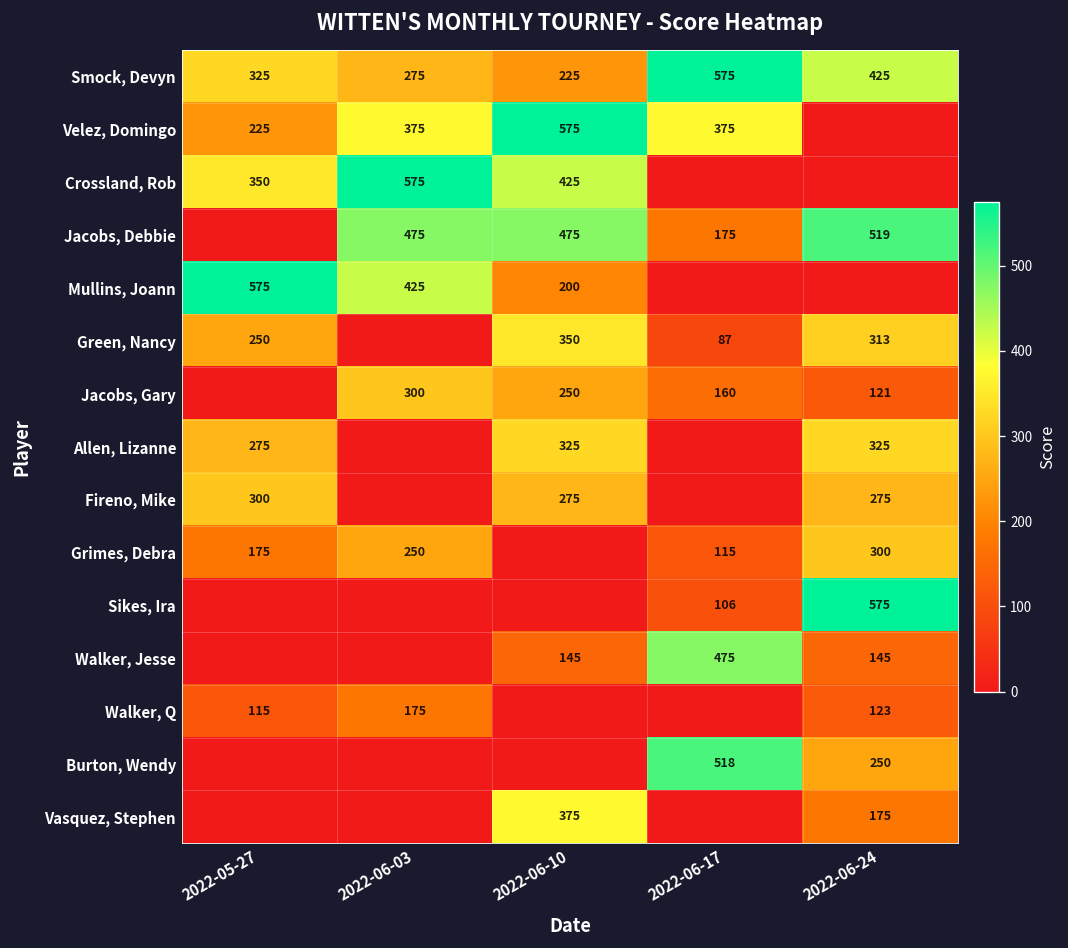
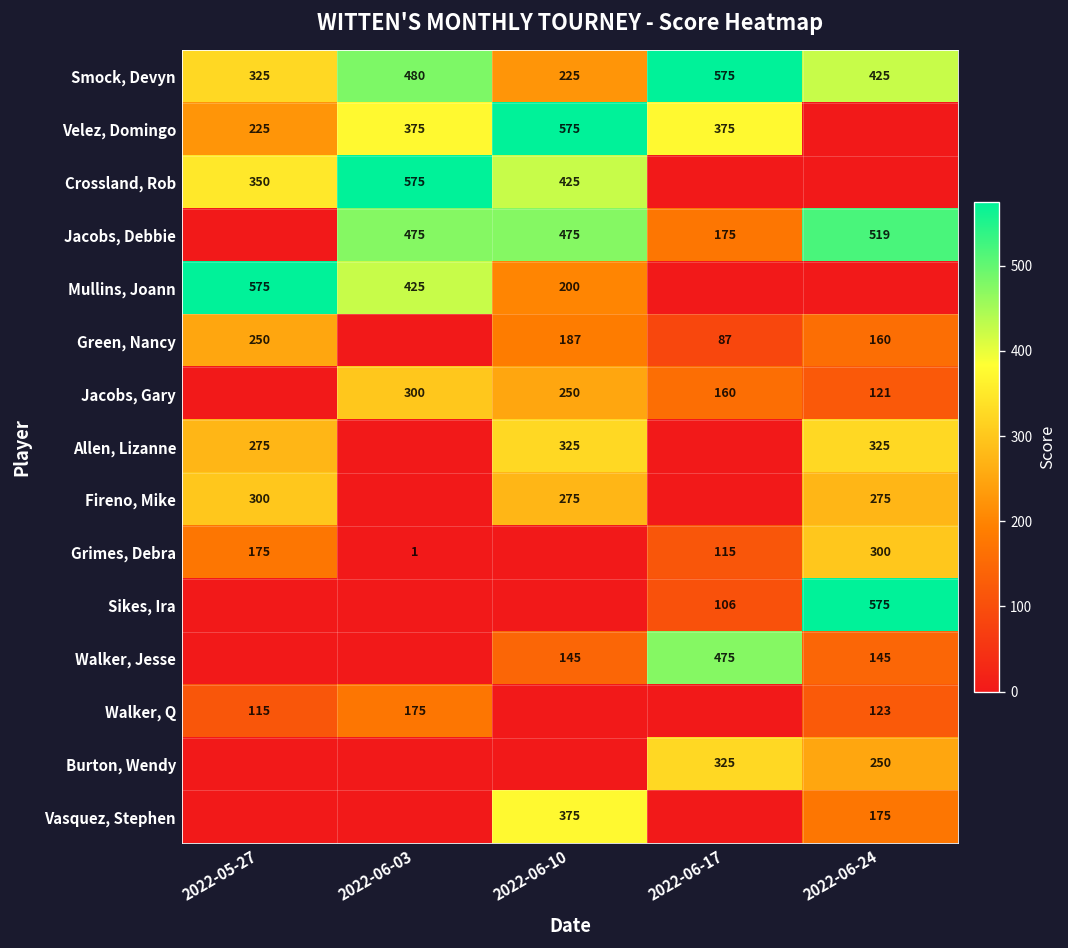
Smock, Devyn, 2022-06-03: 275 -> 480
Green, Nancy, 2022-06-10: 350 -> 187
Green, Nancy, 2022-06-24: 313 -> 160
Grimes, Debra, 2022-06-03: 250 -> 1
Burton, Wendy, 2022-06-17: 518 -> 325
